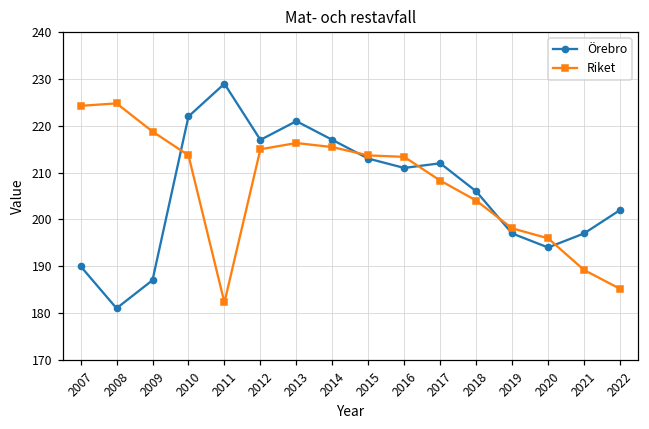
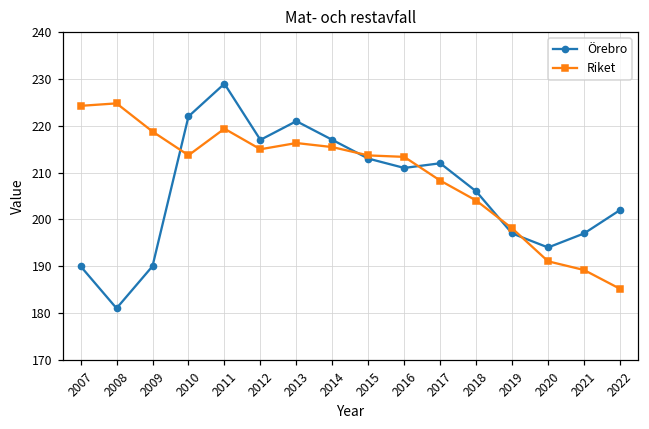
Örebro, 2009: 187 -> 190
Riket, 2011: 182 -> 219
Riket, 2020: 196 -> 191
